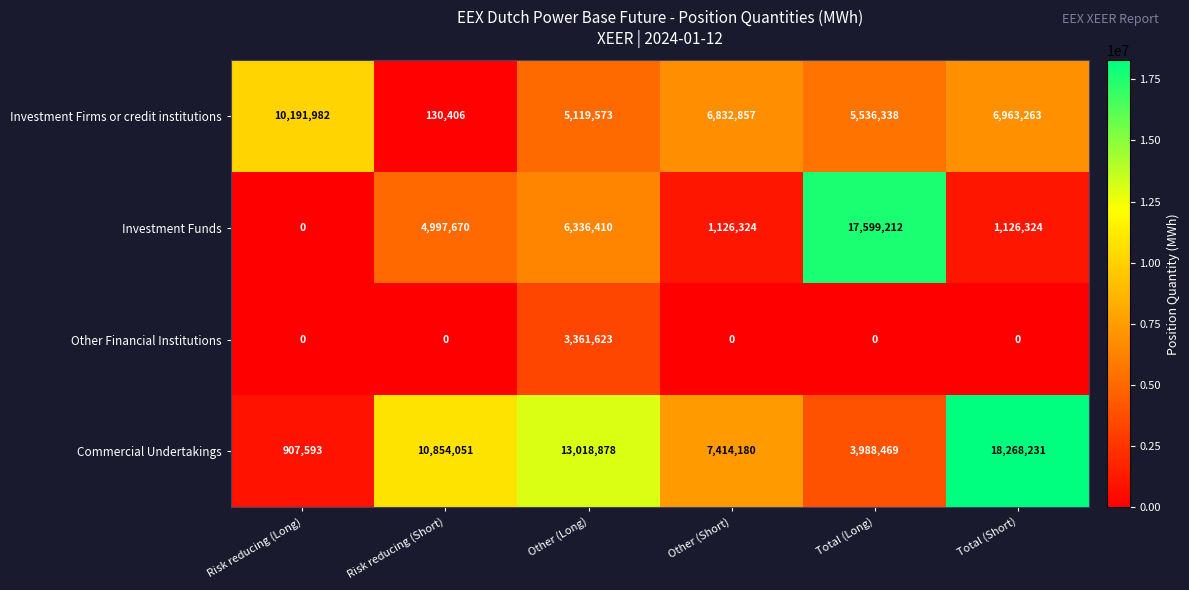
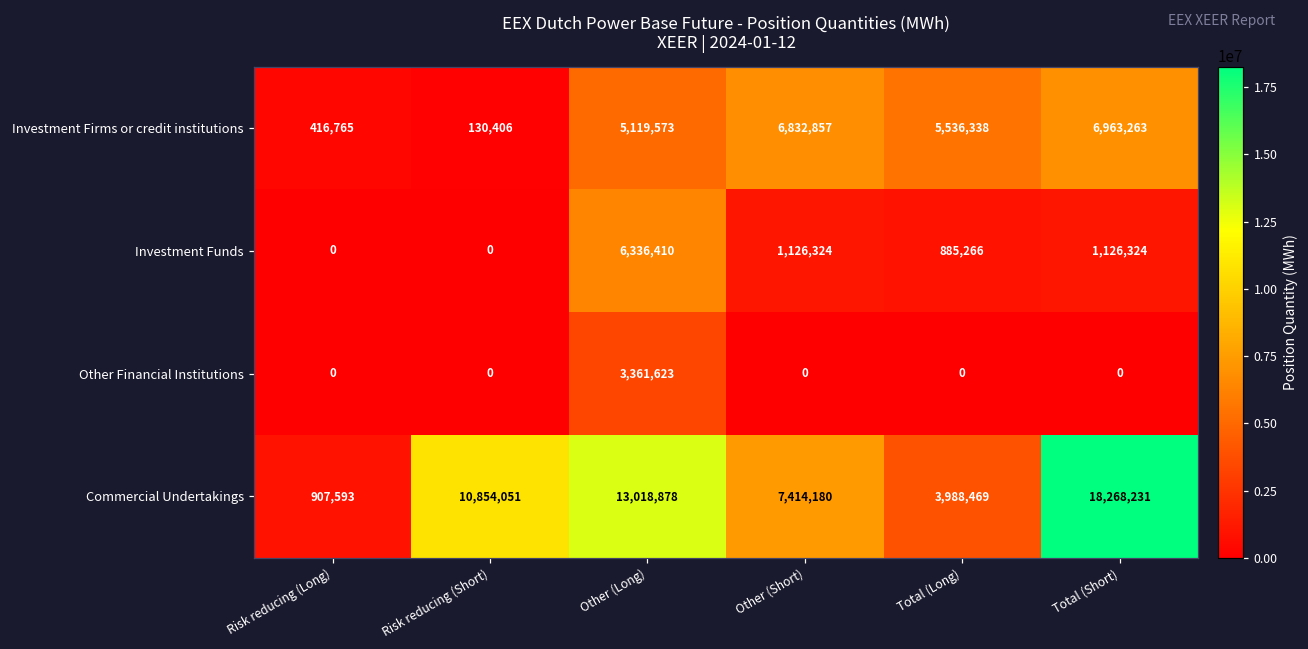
Investment Firms or credit institutions, Risk reducing (Long): 10,191,982 -> 416,765
Investment Funds, Risk reducing (Short): 4,997,670 -> 0
Investment Funds, Total (Long): 17,599,212 -> 885,266
